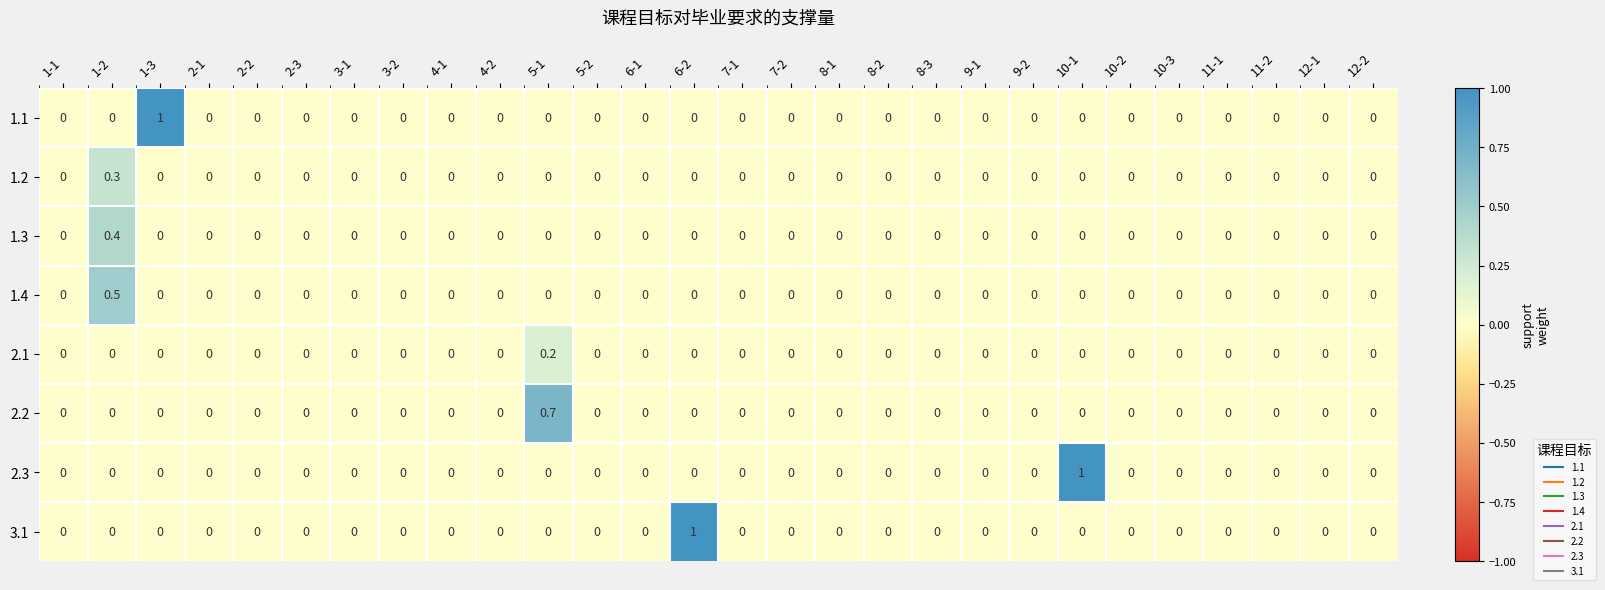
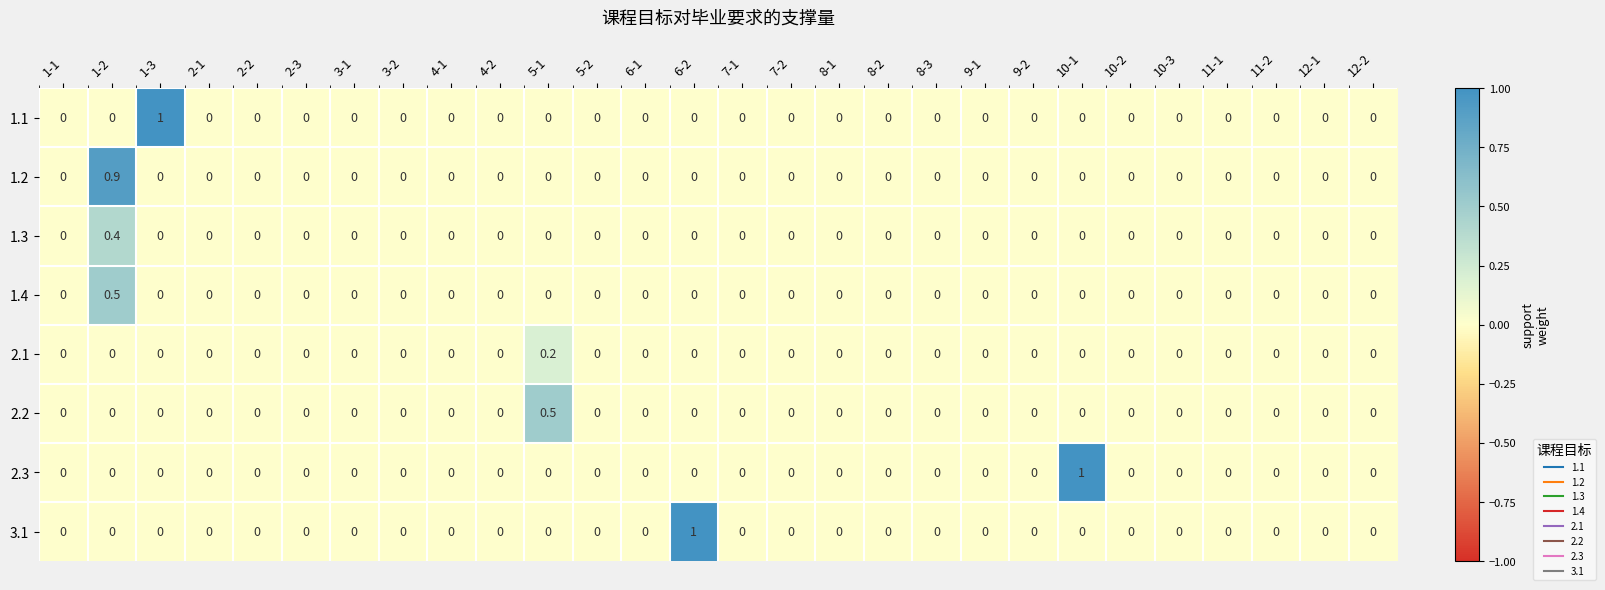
1.2, 1-2: 0.3 -> 0.9
2.2, 5-1: 0.7 -> 0.5
